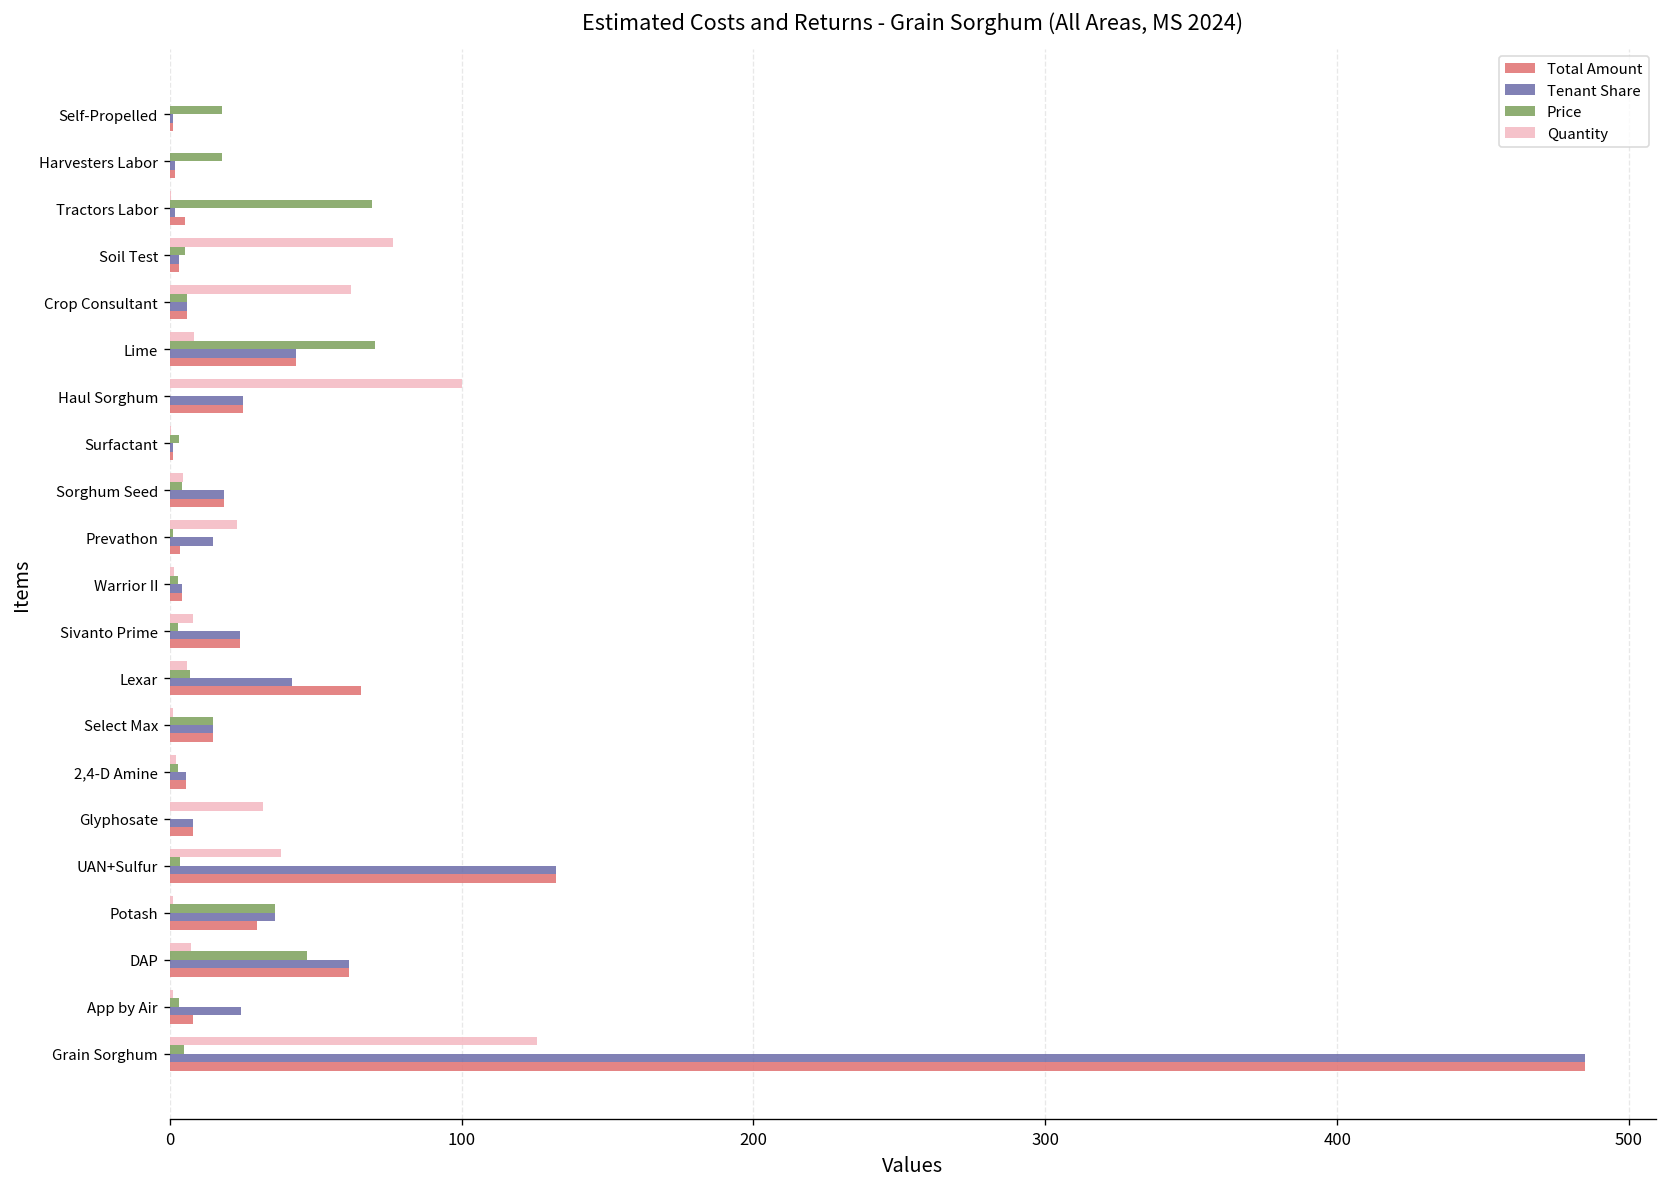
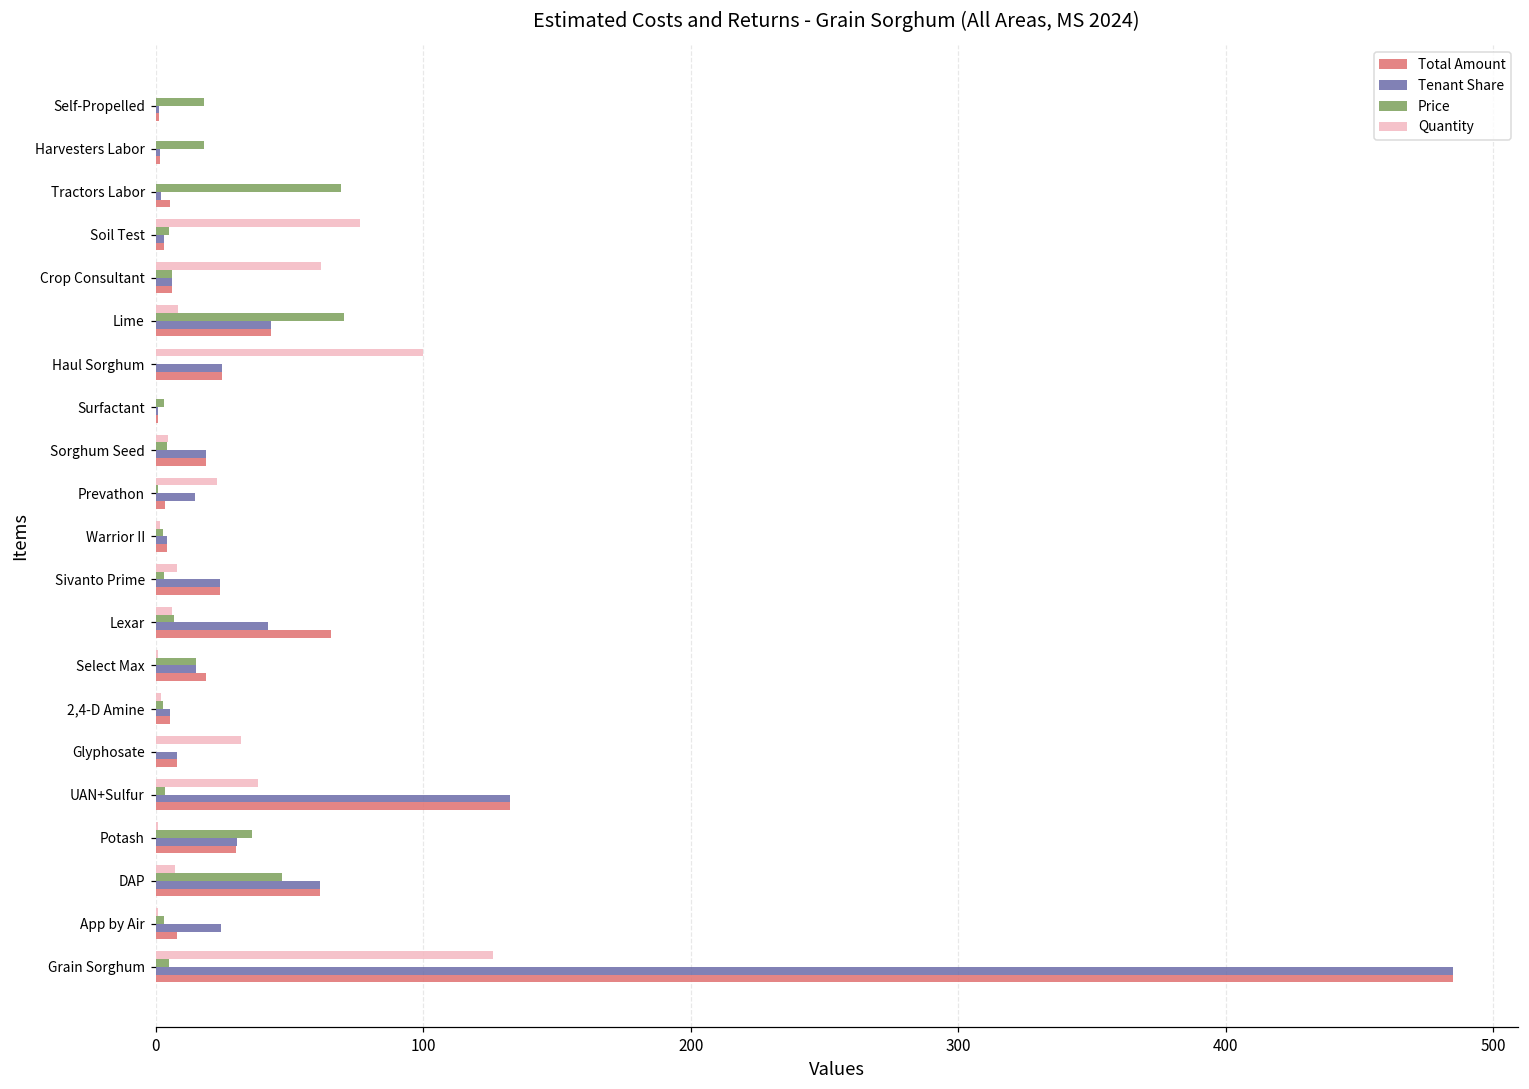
Total Amount, Select Max: 15 -> 19
Tenant Share, Potash: 36 -> 30
